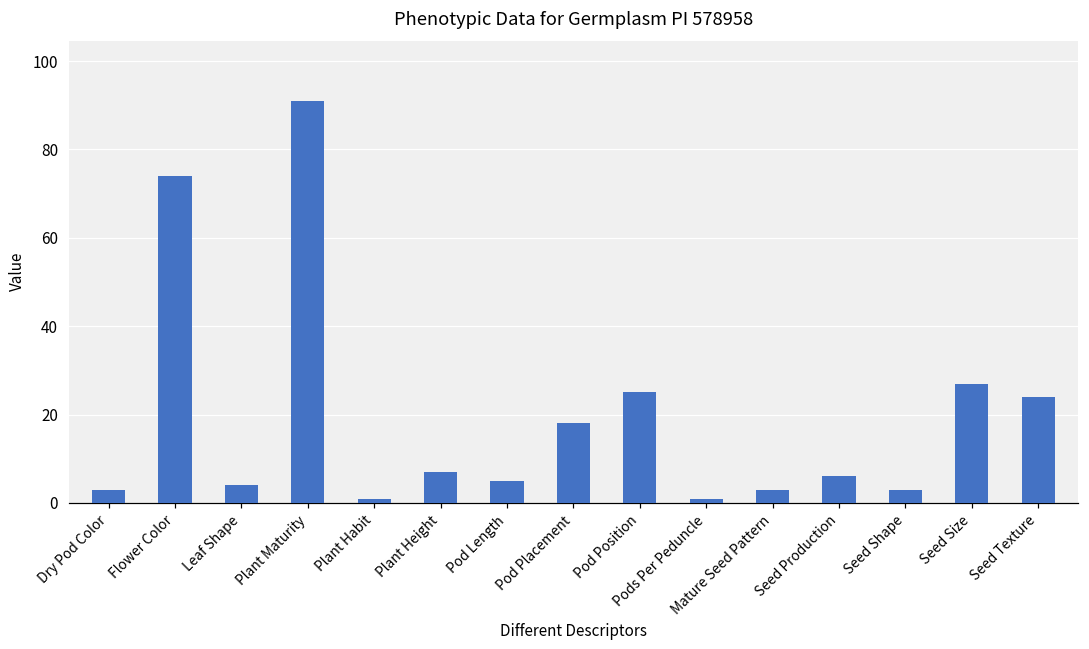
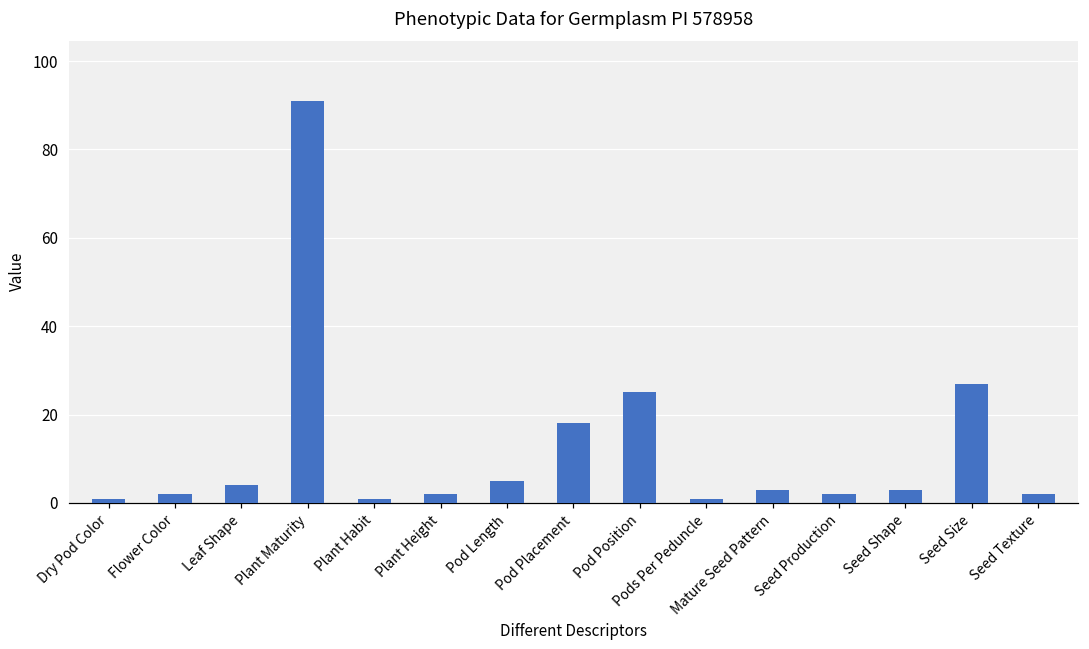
Dry Pod Color: 3 -> 1
Flower Color: 74 -> 2
Plant Height: 7 -> 2
Seed Production: 6 -> 2
Seed Texture: 24 -> 2
